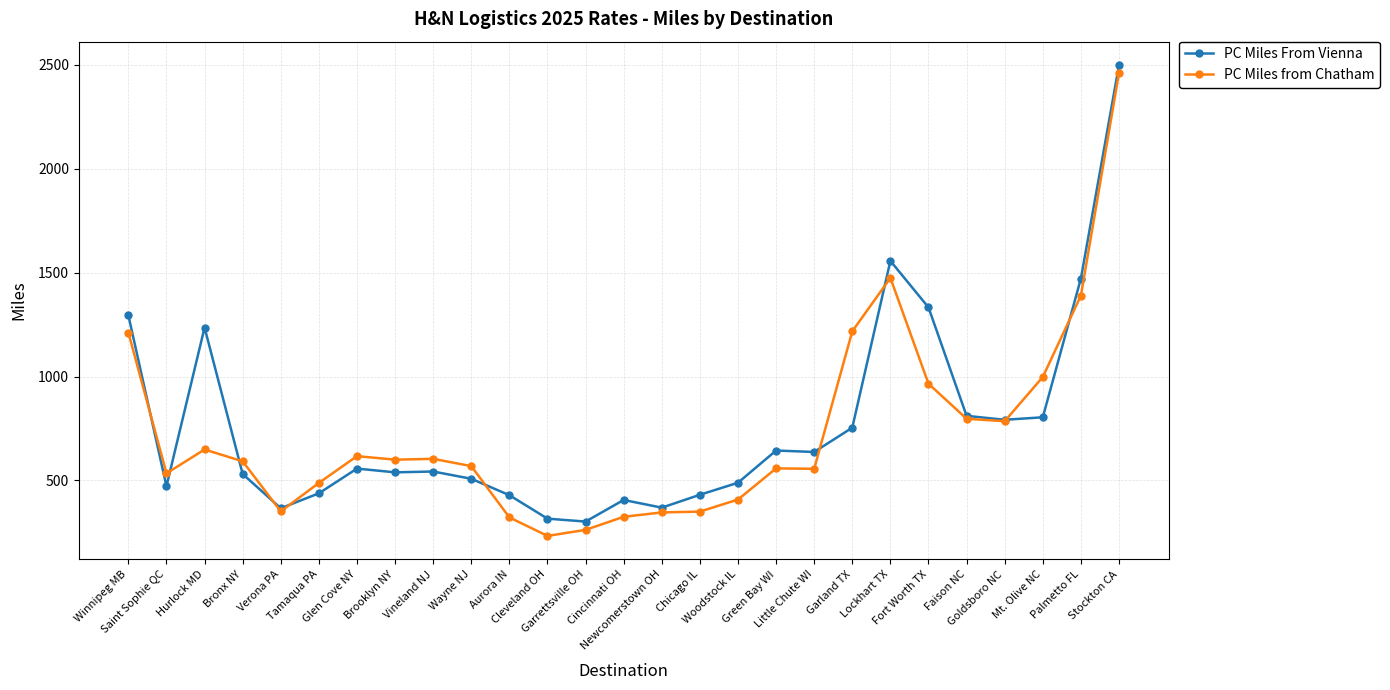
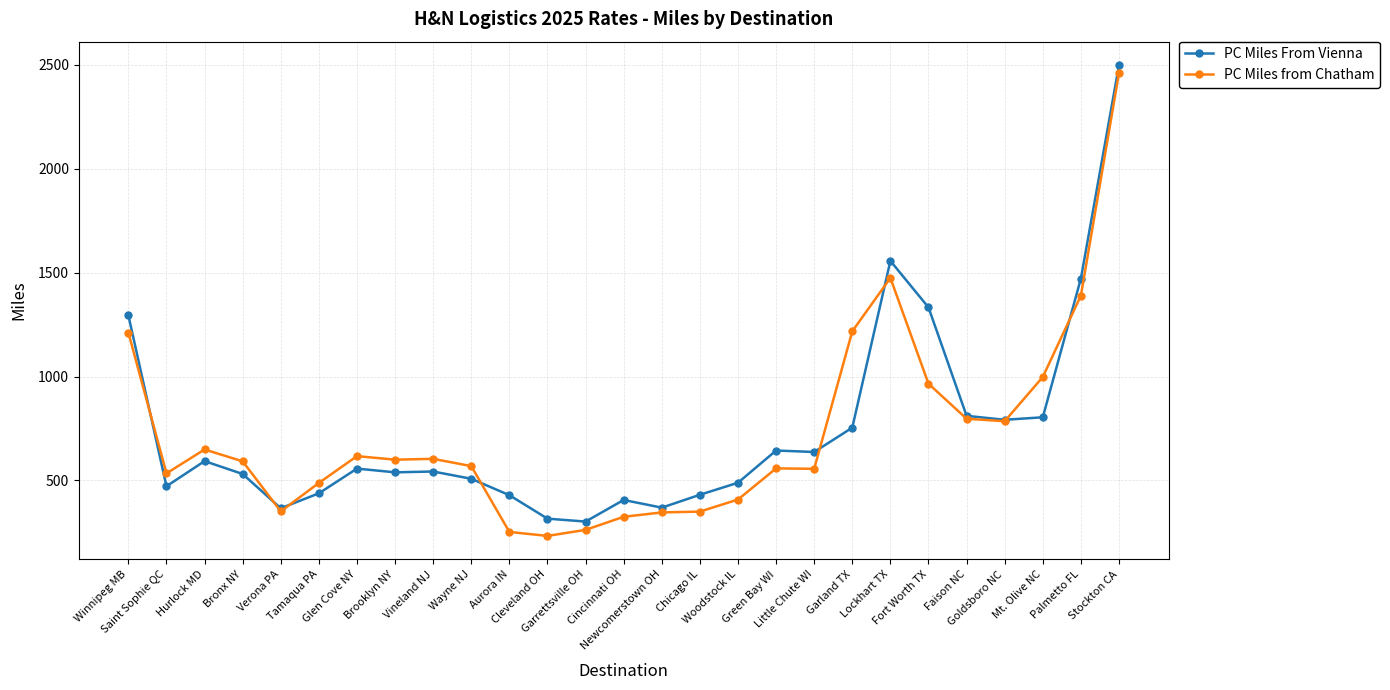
PC Miles From Vienna, Hurlock MD: 1240 -> 590
PC Miles from Chatham, Aurora IN: 320 -> 250
